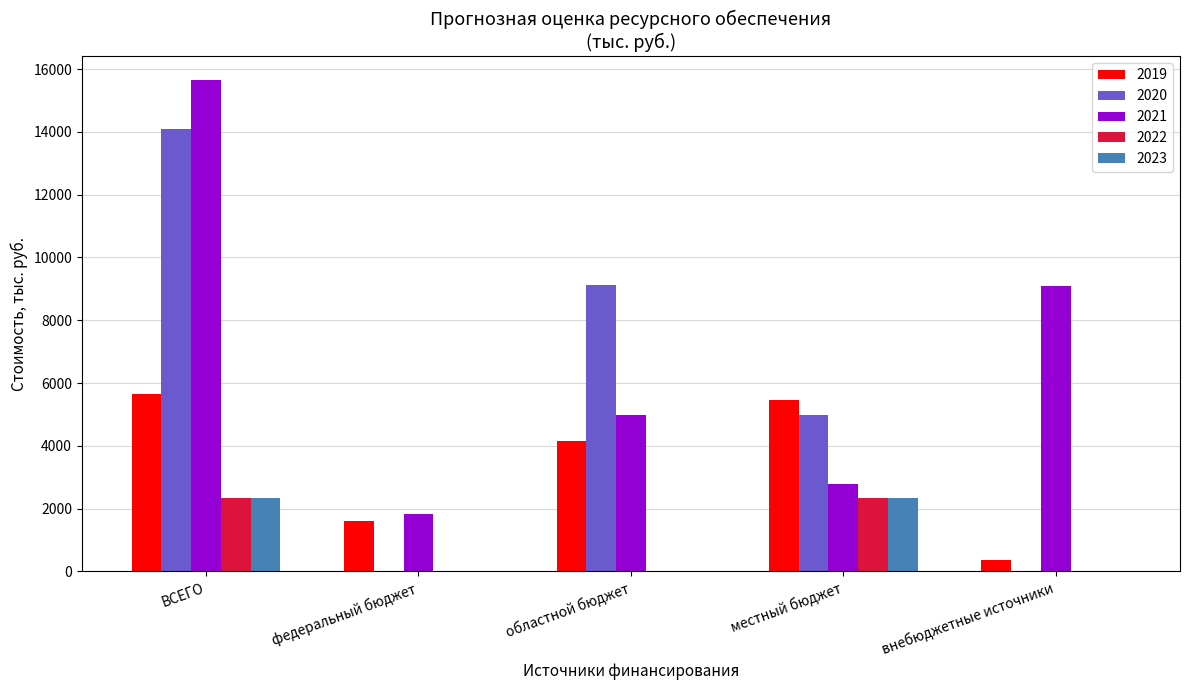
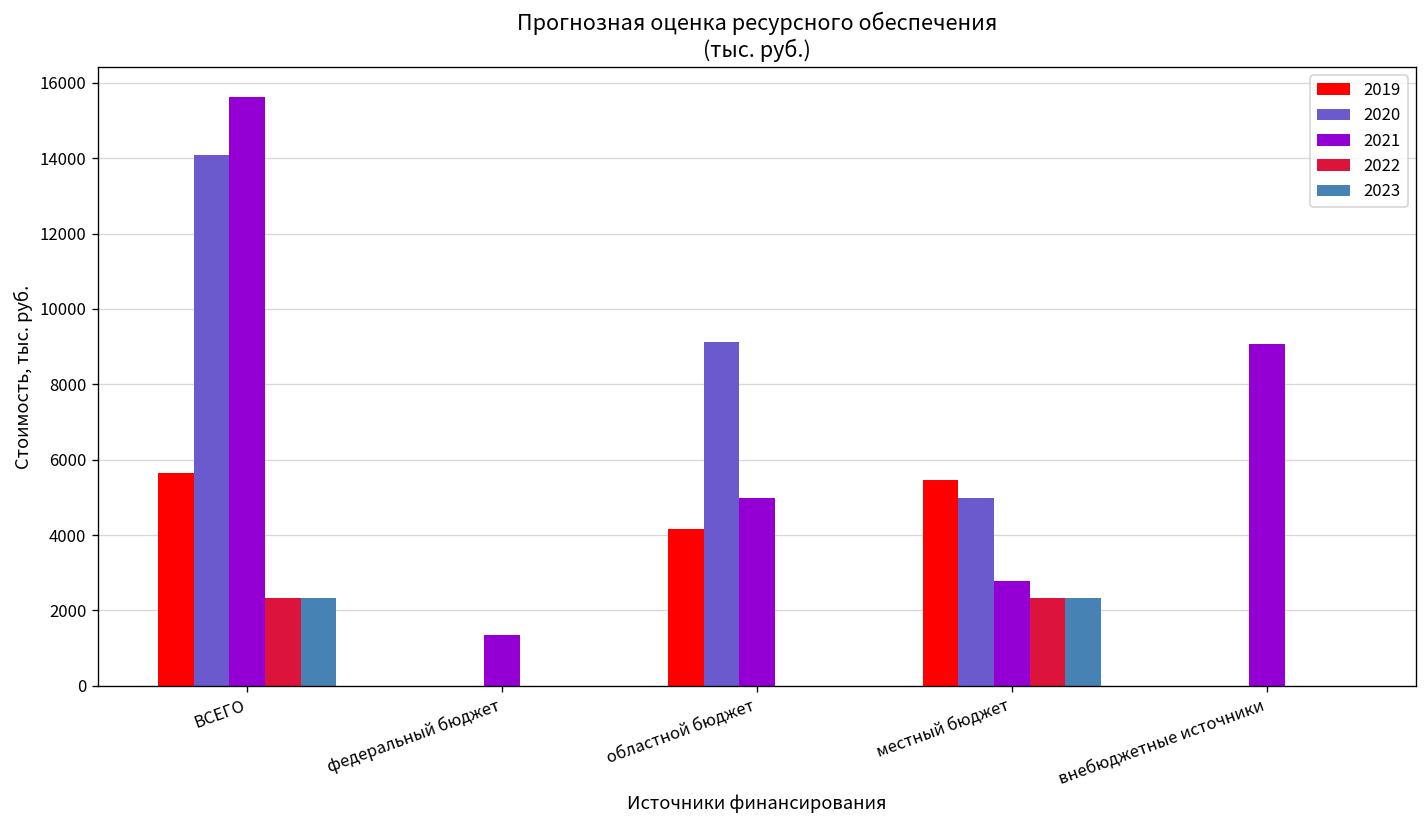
2019, федеральный бюджет: 1600 -> 0
2021, федеральный бюджет: 1800 -> 1400
2019, внебюджетные источники: 300 -> 0
